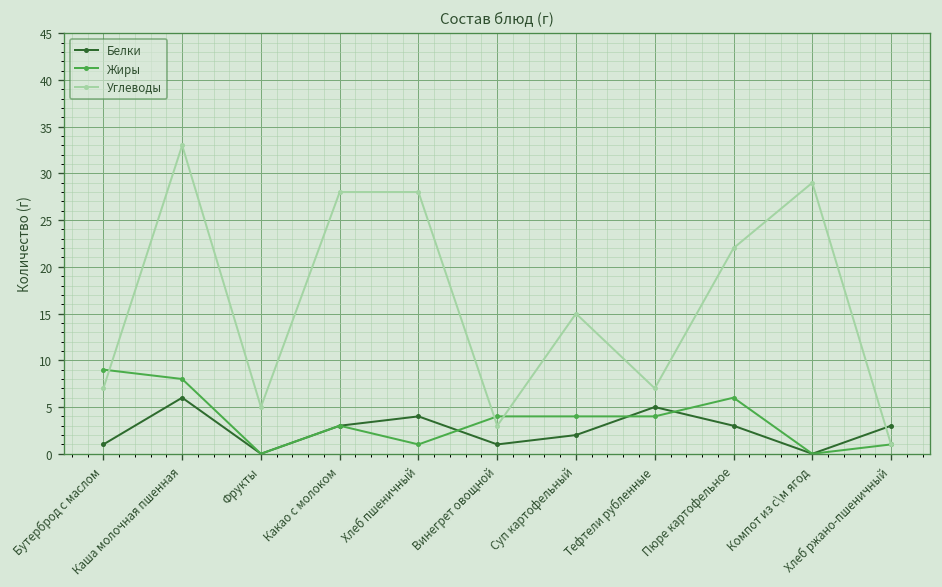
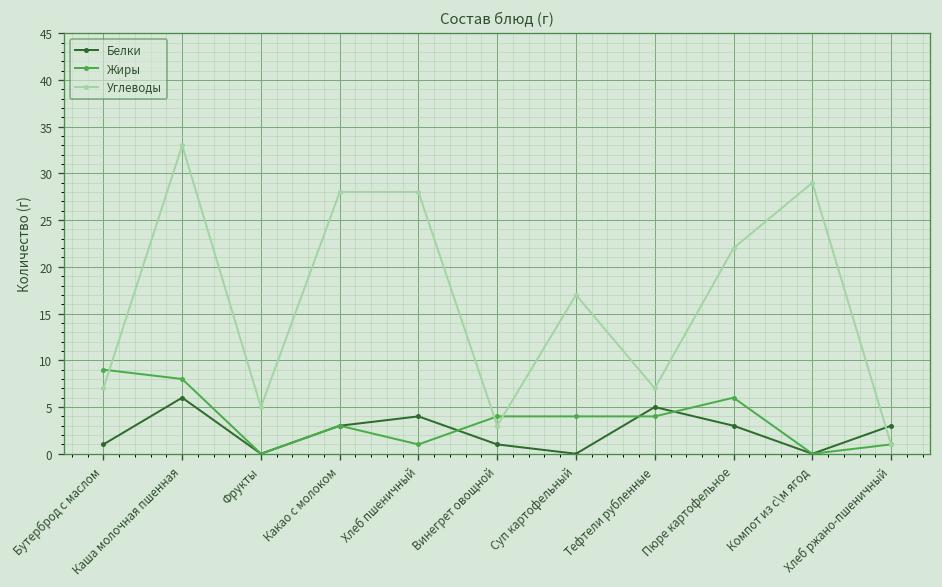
Белки, Суп картофельный: 2 -> 0
Углеводы, Суп картофельный: 15 -> 17
